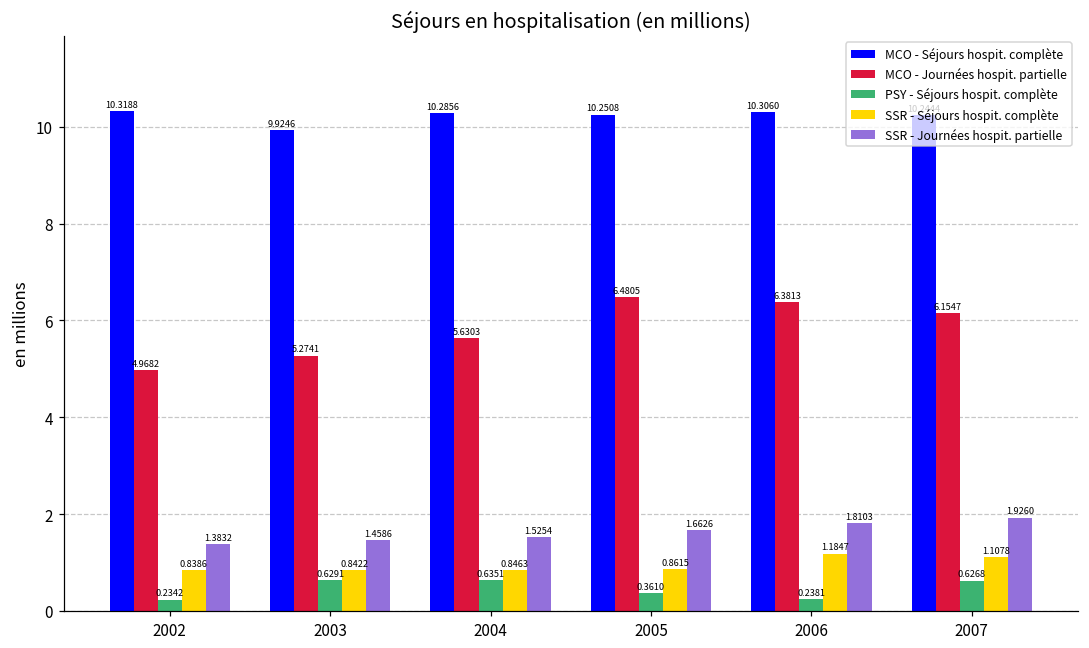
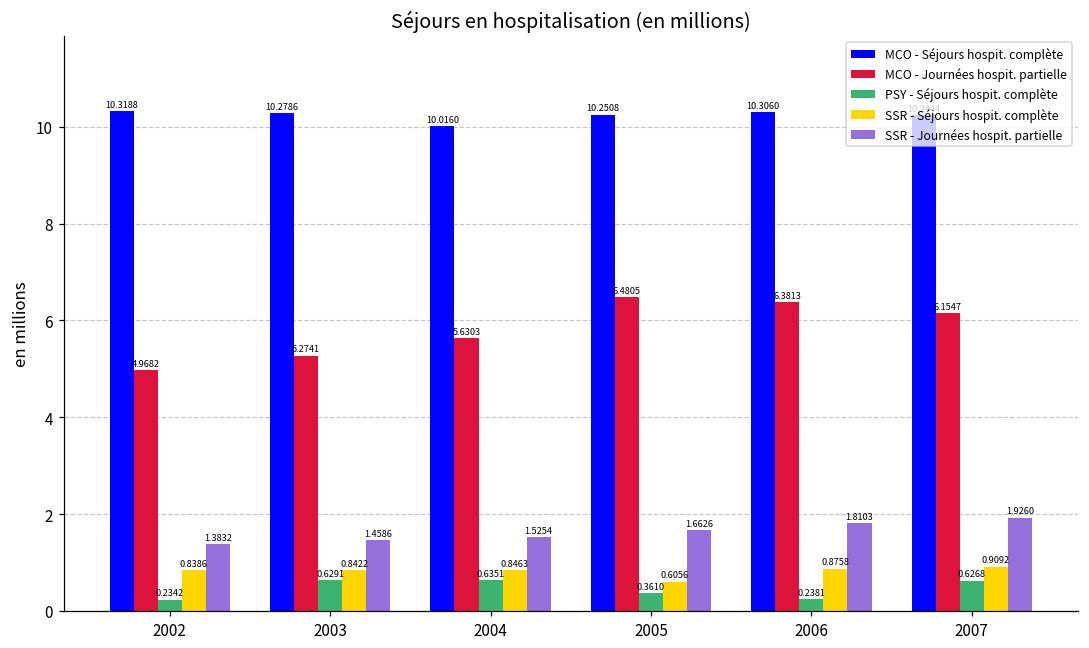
MCO - Séjours hospit. complète, 2003: 9.9246 -> 10.2786
MCO - Séjours hospit. complète, 2004: 10.2856 -> 10.0160
SSR - Séjours hospit. complète, 2005: 0.8615 -> 0.6056
SSR - Séjours hospit. complète, 2006: 1.1847 -> 0.8758
SSR - Séjours hospit. complète, 2007: 1.1078 -> 0.9092
